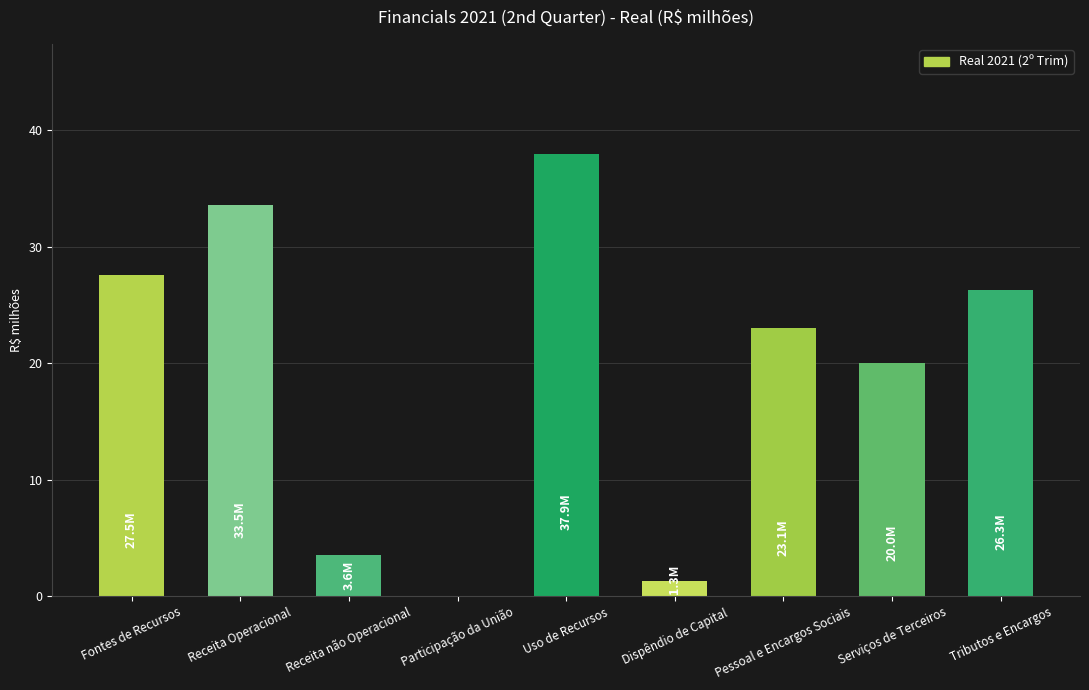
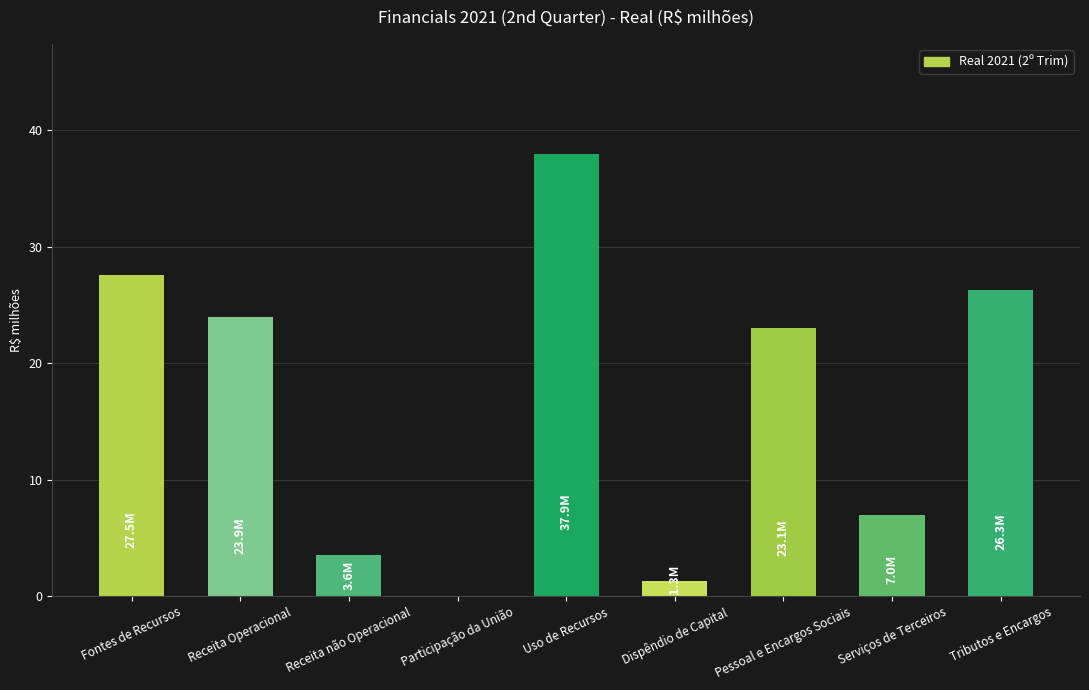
Receita Operacional: 33.5M -> 23.9M
Serviços de Terceiros: 20.0M -> 7.0M
